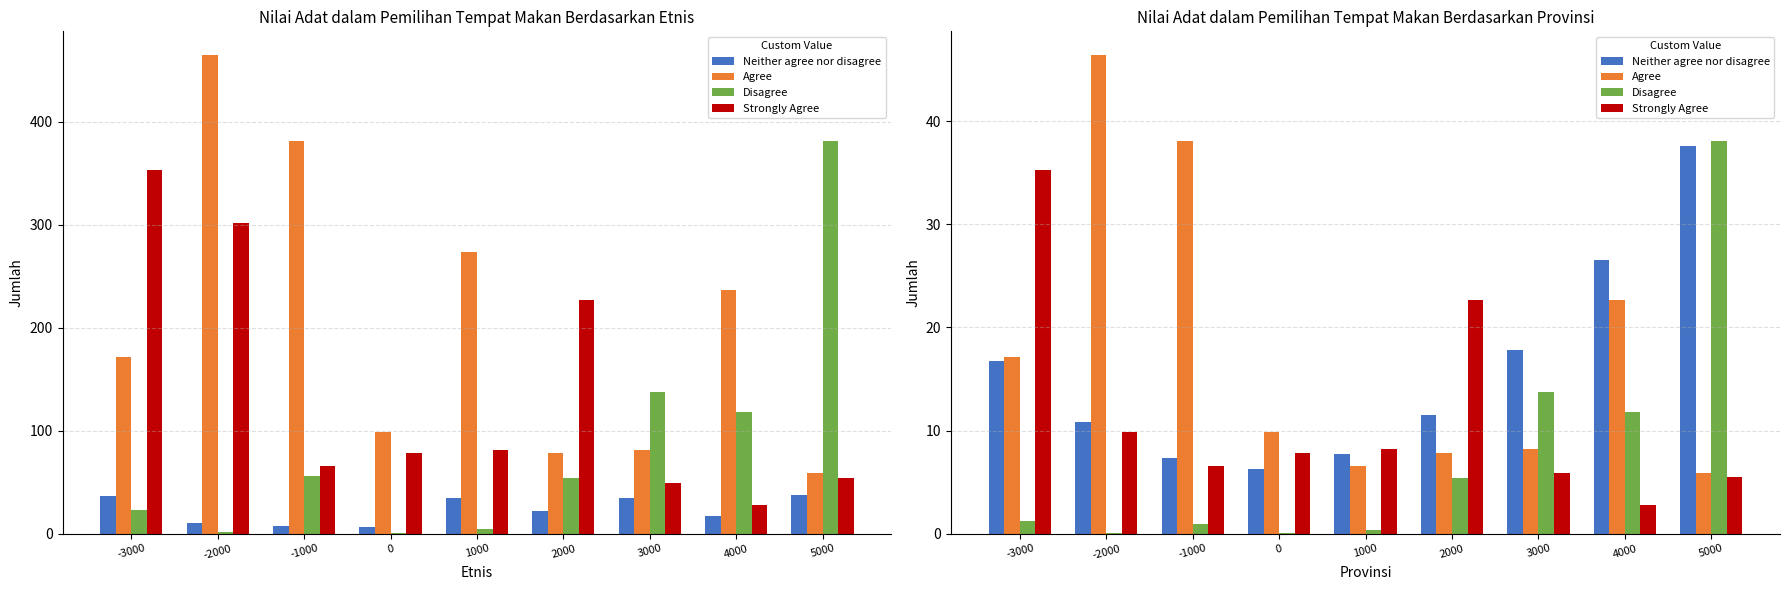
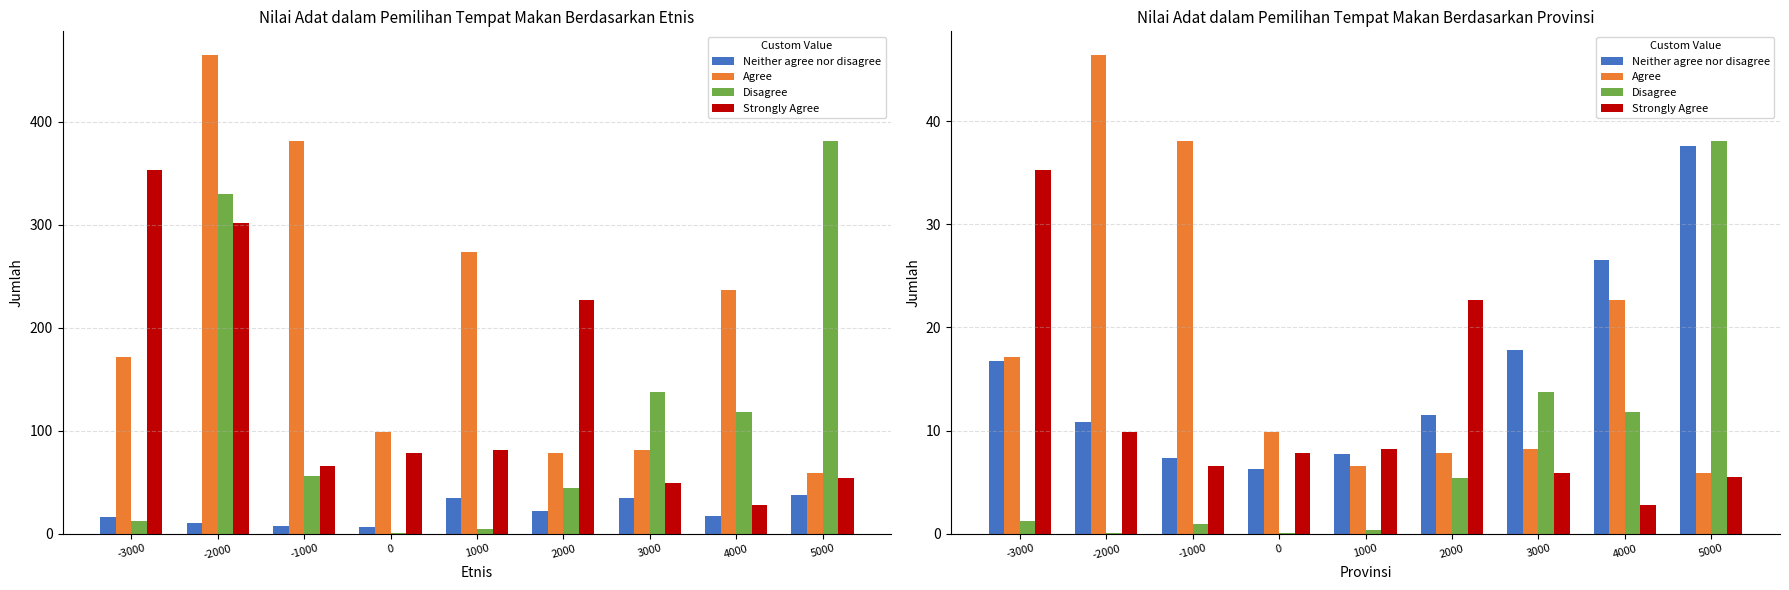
Nilai Adat dalam Pemilihan Tempat Makan Berdasarkan Etnis, Neither agree nor disagree, -3000: 36 -> 17
Nilai Adat dalam Pemilihan Tempat Makan Berdasarkan Etnis, Disagree, -3000: 23 -> 12
Nilai Adat dalam Pemilihan Tempat Makan Berdasarkan Etnis, Disagree, -2000: 1 -> 329
Nilai Adat dalam Pemilihan Tempat Makan Berdasarkan Etnis, Disagree, 2000: 54 -> 44
